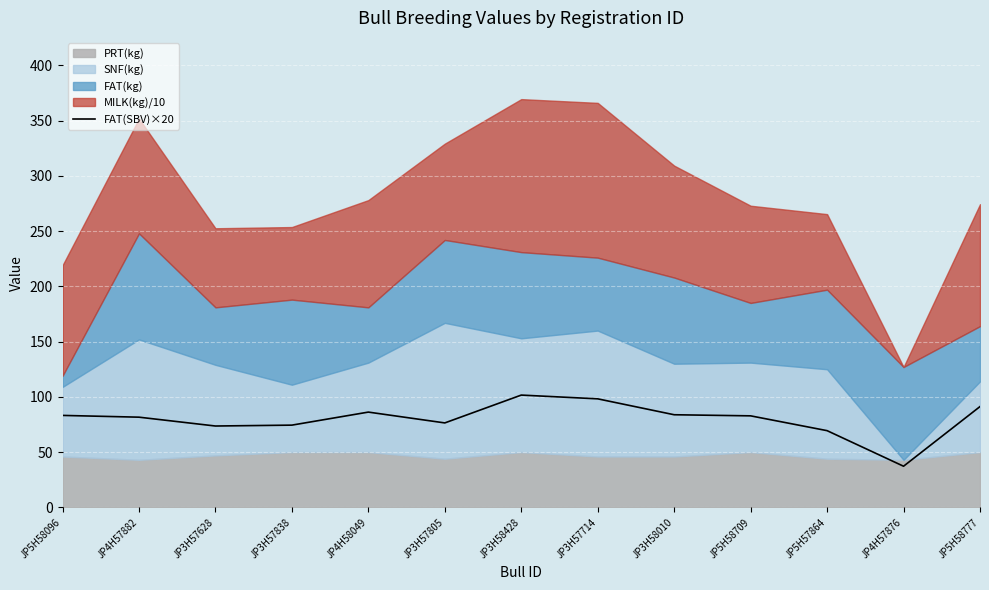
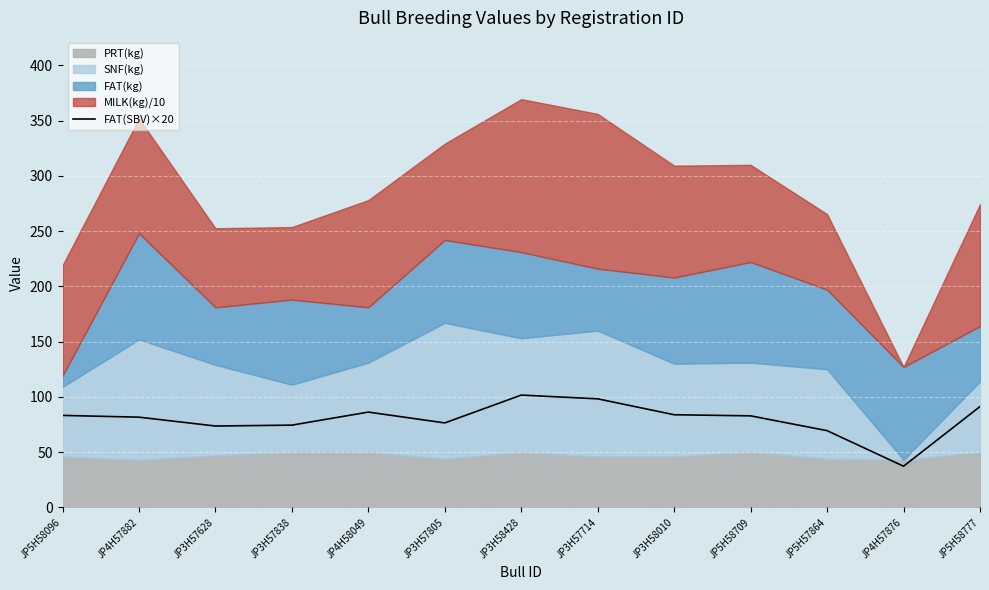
FAT(kg), JP3H57714: 66 -> 56
FAT(kg), JP5H58709: 54 -> 91
